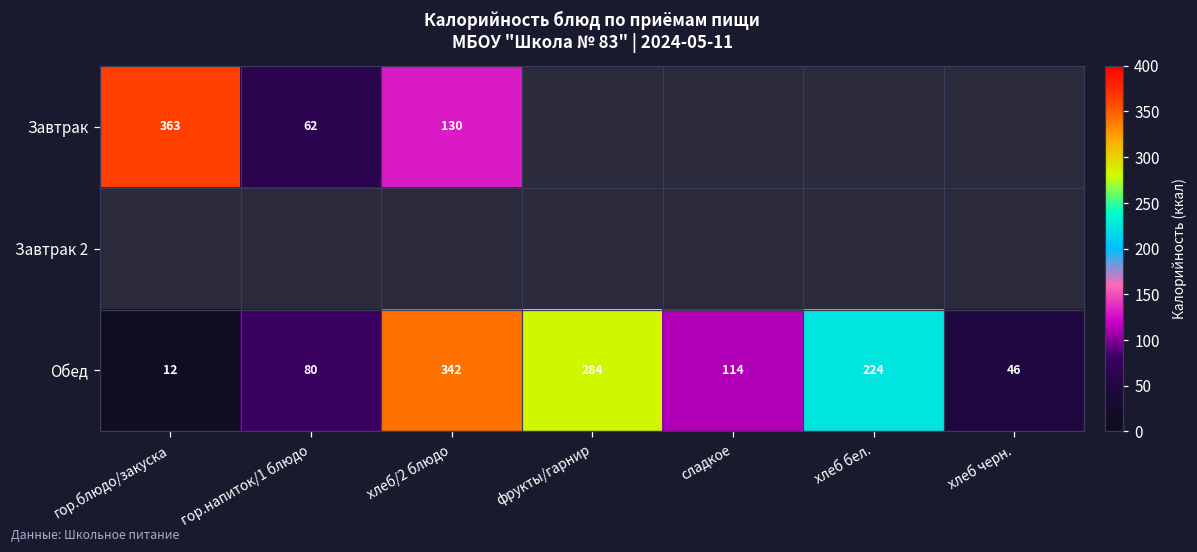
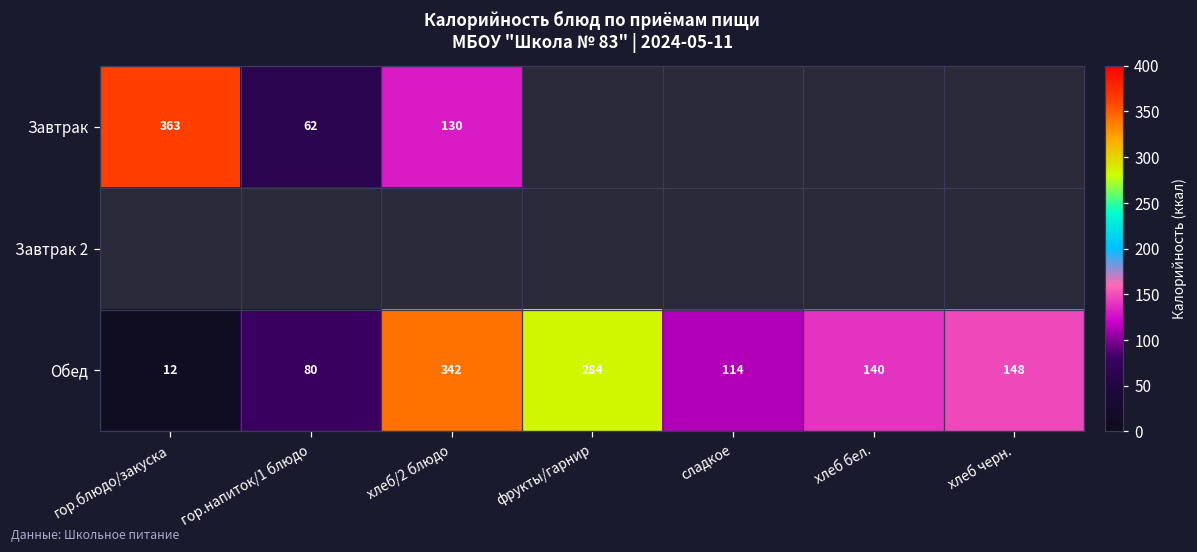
Обед, хлеб бел.: 224 -> 140
Обед, хлеб черн.: 46 -> 148
